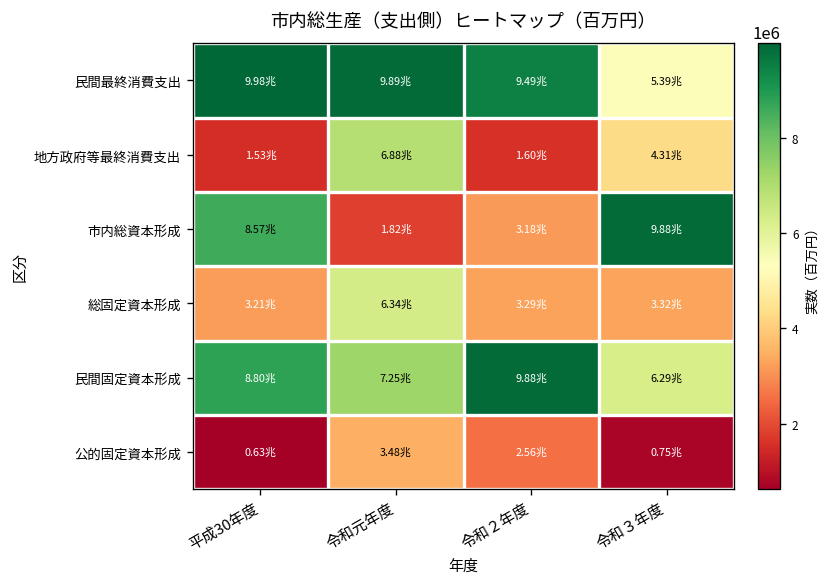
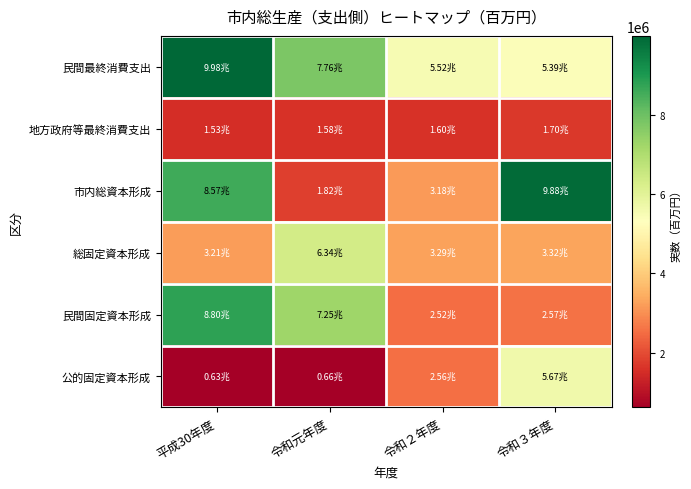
民間最終消費支出, 令和元年度: 9.89兆 -> 7.76兆
民間最終消費支出, 令和２年度: 9.49兆 -> 5.52兆
地方政府等最終消費支出, 令和元年度: 6.88兆 -> 1.58兆
地方政府等最終消費支出, 令和３年度: 4.31兆 -> 1.70兆
民間固定資本形成, 令和２年度: 9.88兆 -> 2.52兆
民間固定資本形成, 令和３年度: 6.29兆 -> 2.57兆
公的固定資本形成, 令和元年度: 3.48兆 -> 0.66兆
公的固定資本形成, 令和３年度: 0.75兆 -> 5.67兆
